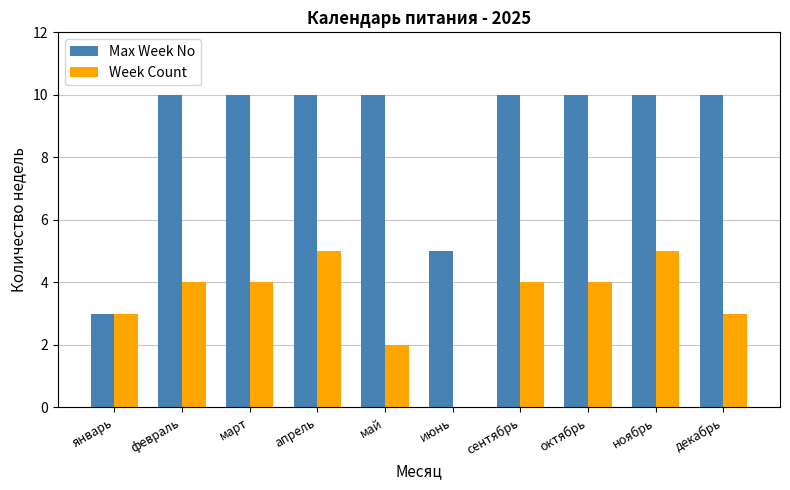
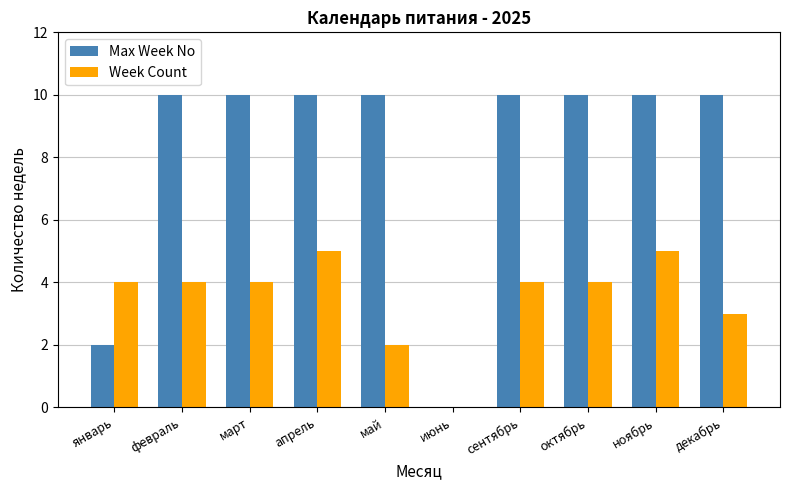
Max Week No, январь: 3 -> 2
Week Count, январь: 3 -> 4
Max Week No, июнь: 5 -> 0
